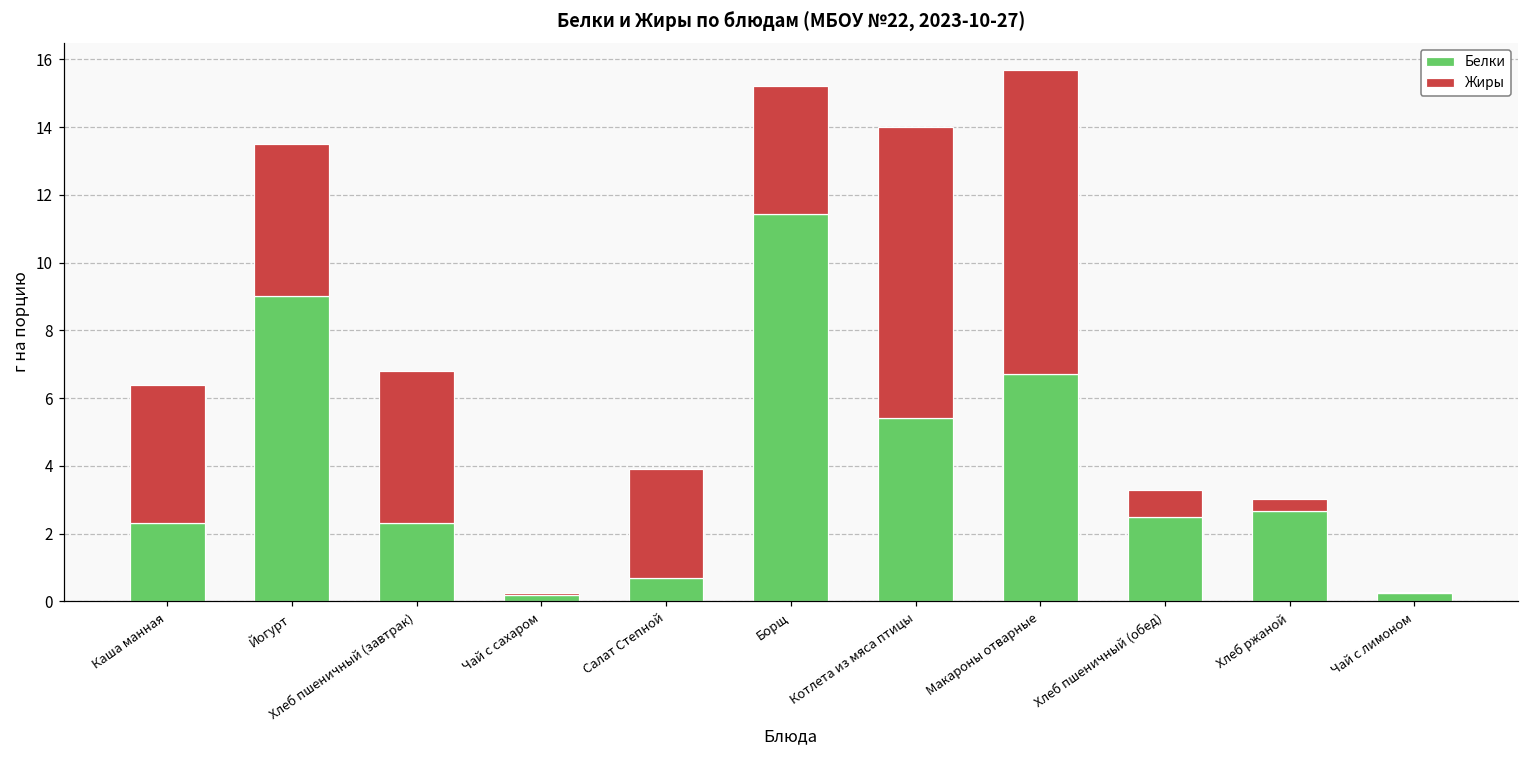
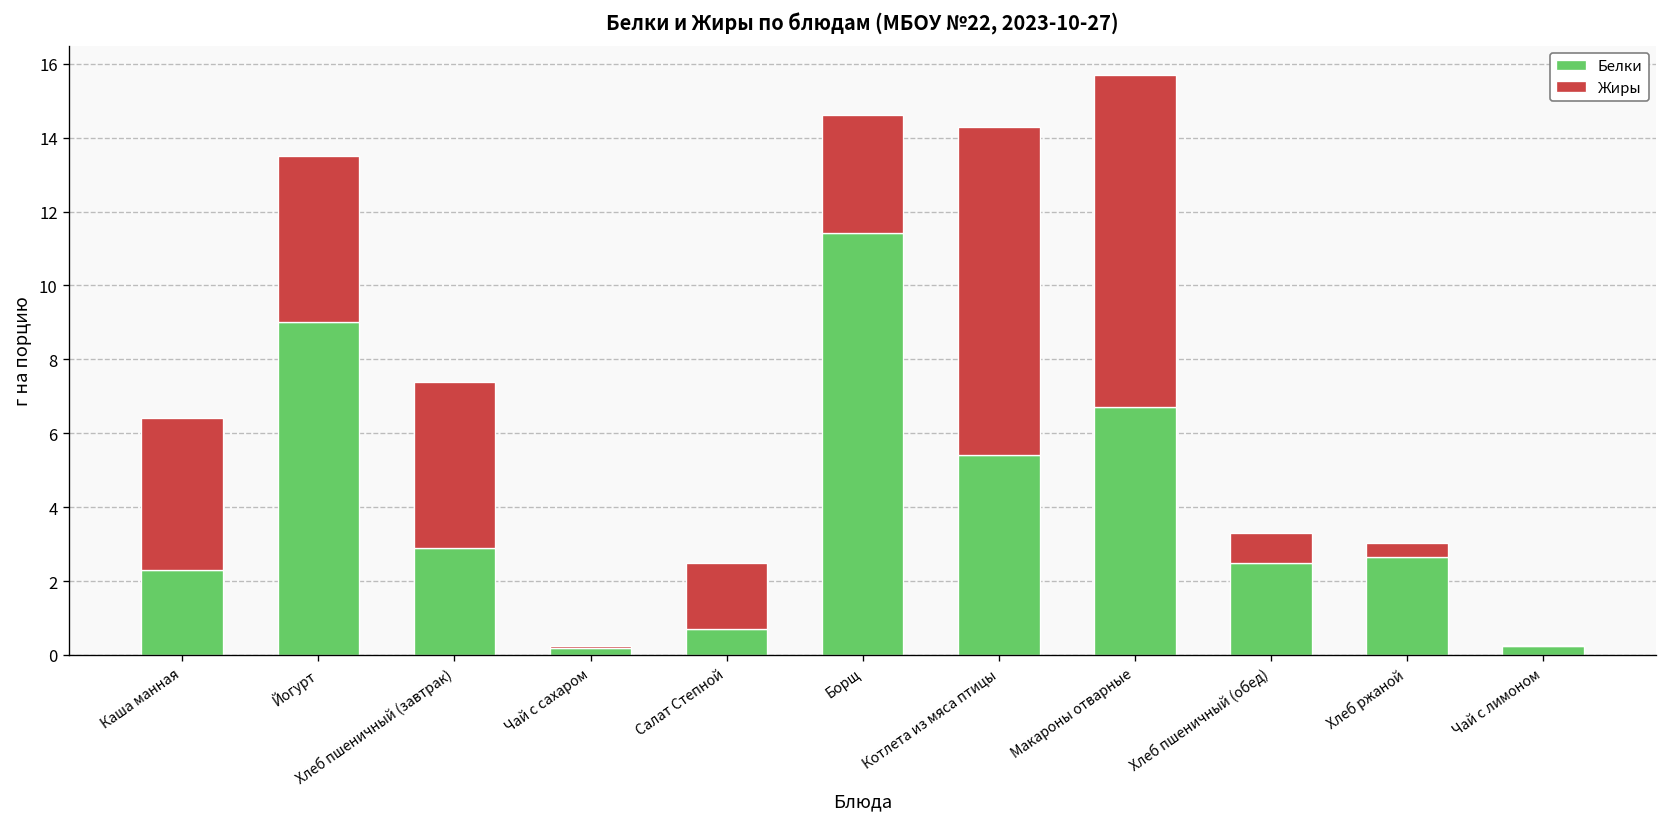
Белки, Хлеб пшеничный (завтрак): 2.3 -> 2.9
Жиры, Салат Степной: 3.2 -> 1.8
Жиры, Борщ: 3.8 -> 3.2
Жиры, Котлета из мяса птицы: 8.6 -> 8.9
